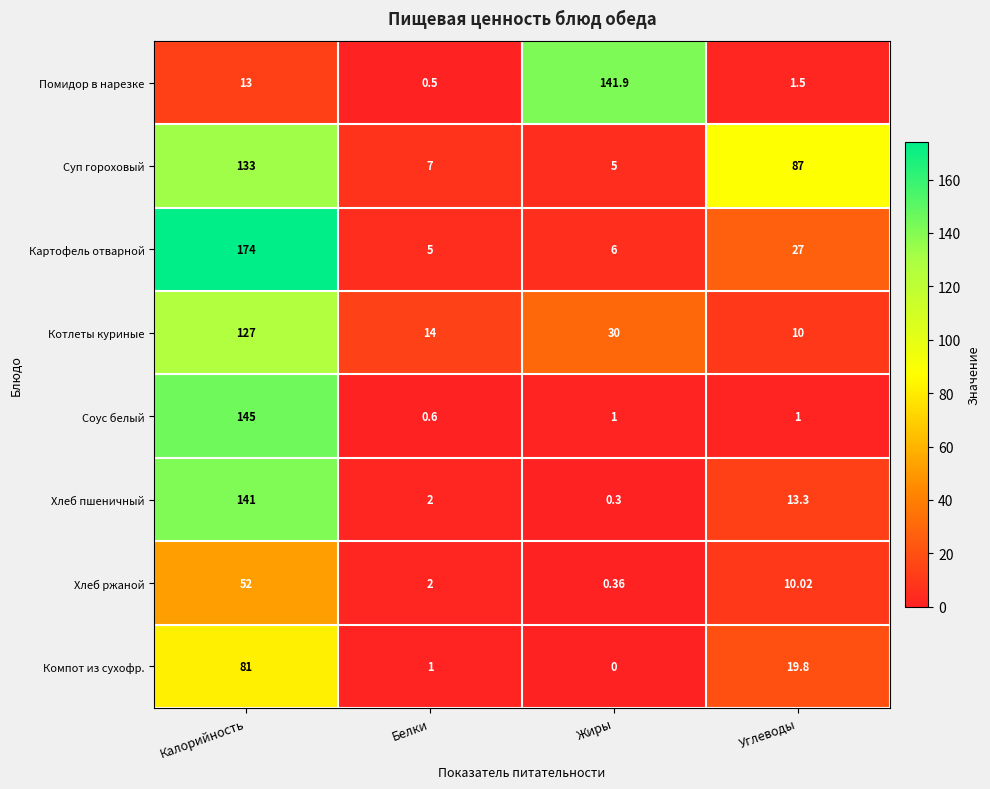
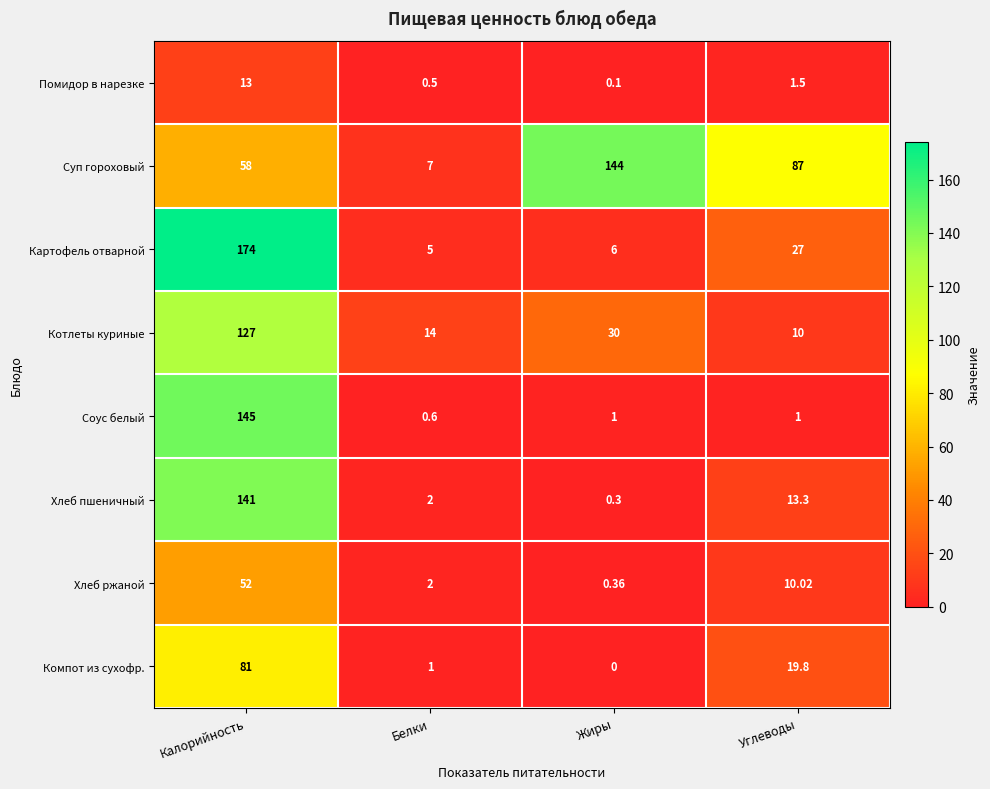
Помидор в нарезке, Жиры: 141.9 -> 0.1
Суп гороховый, Калорийность: 133 -> 58
Суп гороховый, Жиры: 5 -> 144
